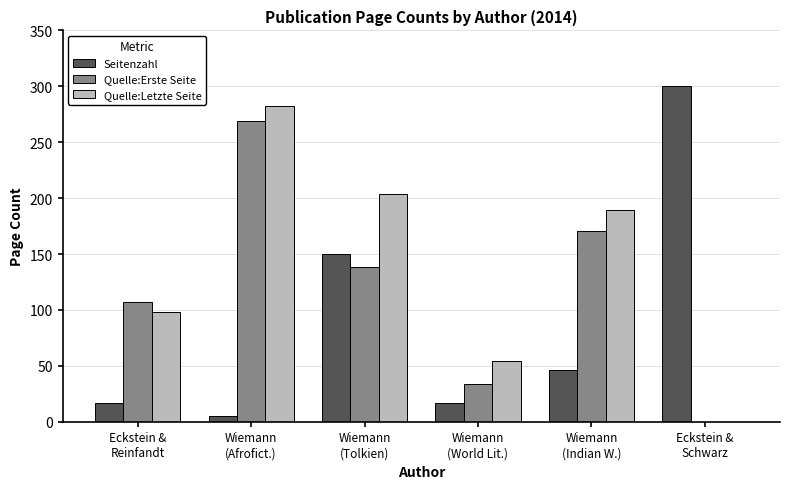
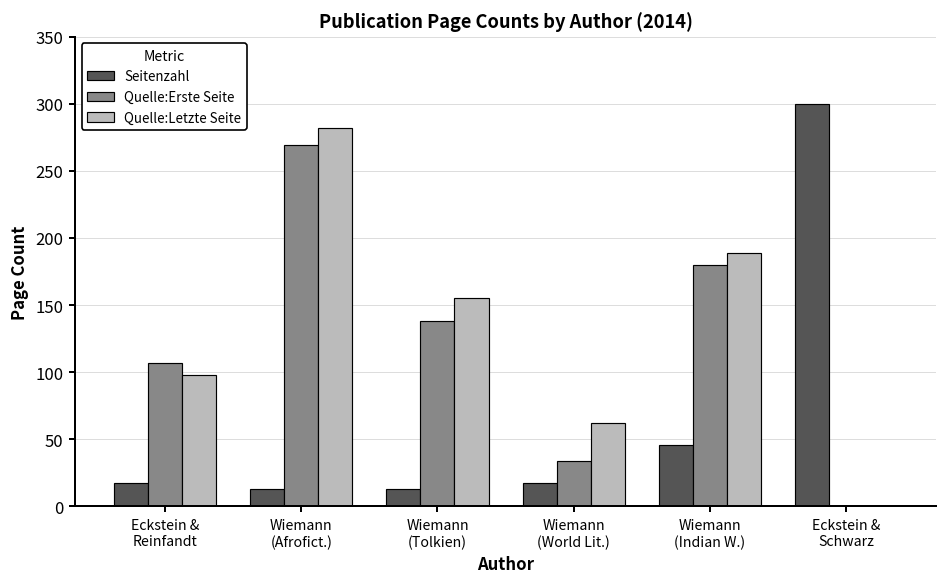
Seitenzahl, Wiemann (Afrofict.): 5 -> 13
Seitenzahl, Wiemann (Tolkien): 150 -> 13
Quelle:Letzte Seite, Wiemann (Tolkien): 204 -> 155
Quelle:Letzte Seite, Wiemann (World Lit.): 54 -> 62
Quelle:Erste Seite, Wiemann (Indian W.): 171 -> 180
